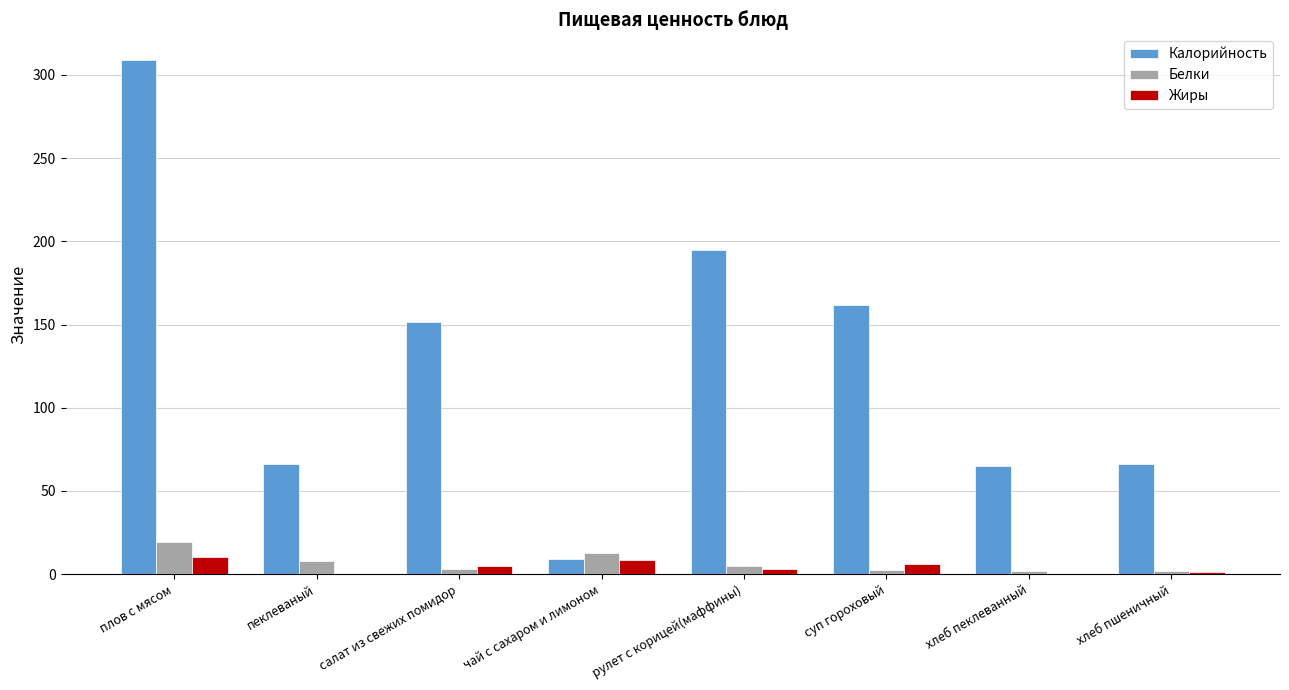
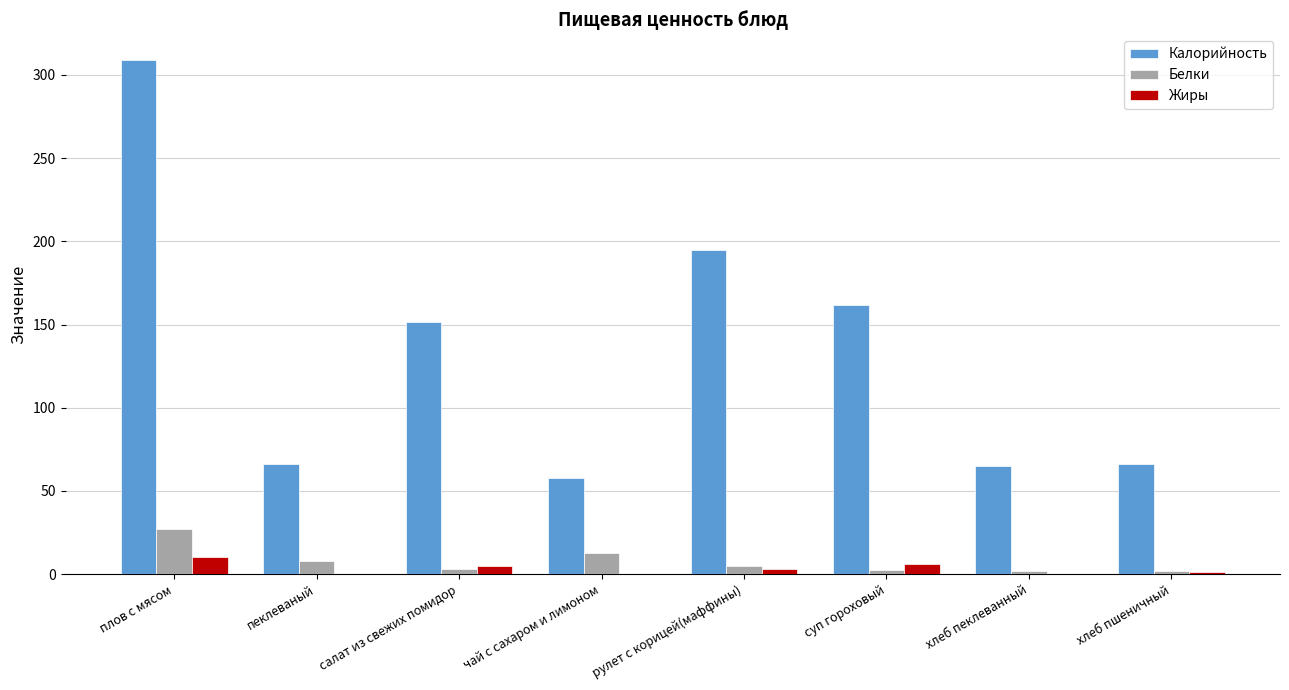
Белки, плов с мясом: 19 -> 27
Калорийность, чай с сахаром и лимоном: 9 -> 58
Жиры, чай с сахаром и лимоном: 9 -> 0
